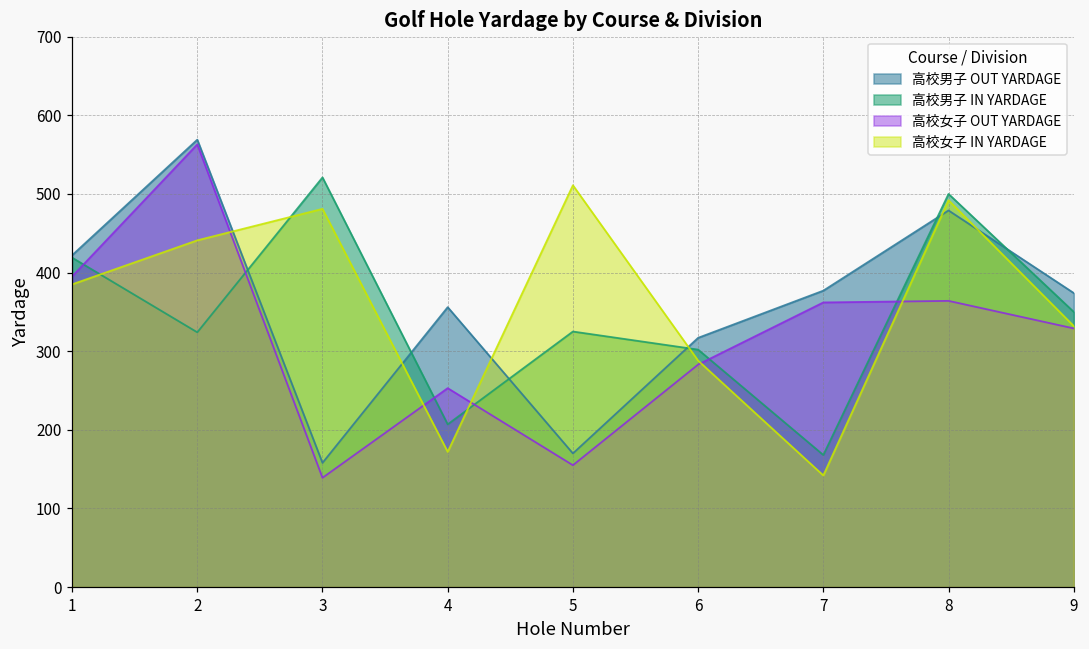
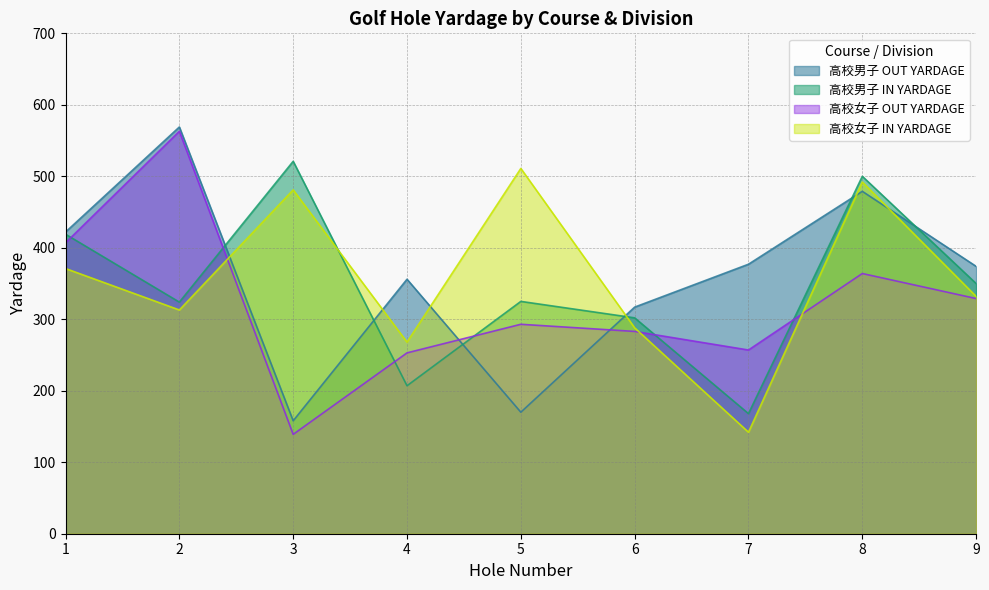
高校女子 OUT YARDAGE, 1: 400 -> 410
高校女子 IN YARDAGE, 1: 390 -> 370
高校女子 IN YARDAGE, 2: 440 -> 310
高校女子 IN YARDAGE, 4: 170 -> 270
高校女子 OUT YARDAGE, 5: 160 -> 290
高校女子 OUT YARDAGE, 7: 360 -> 260
